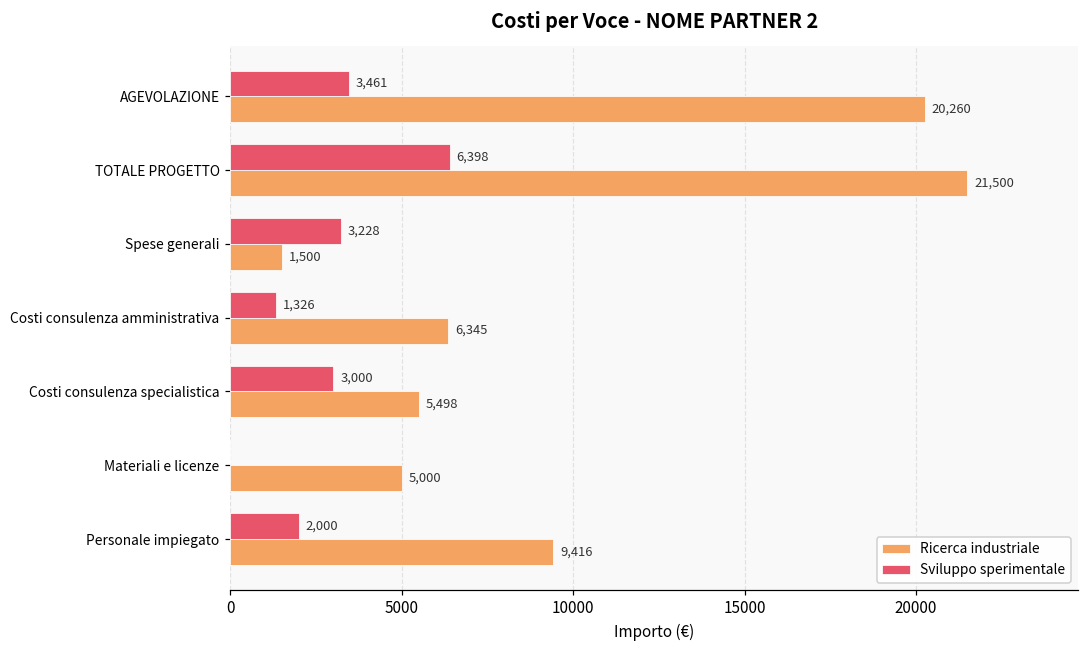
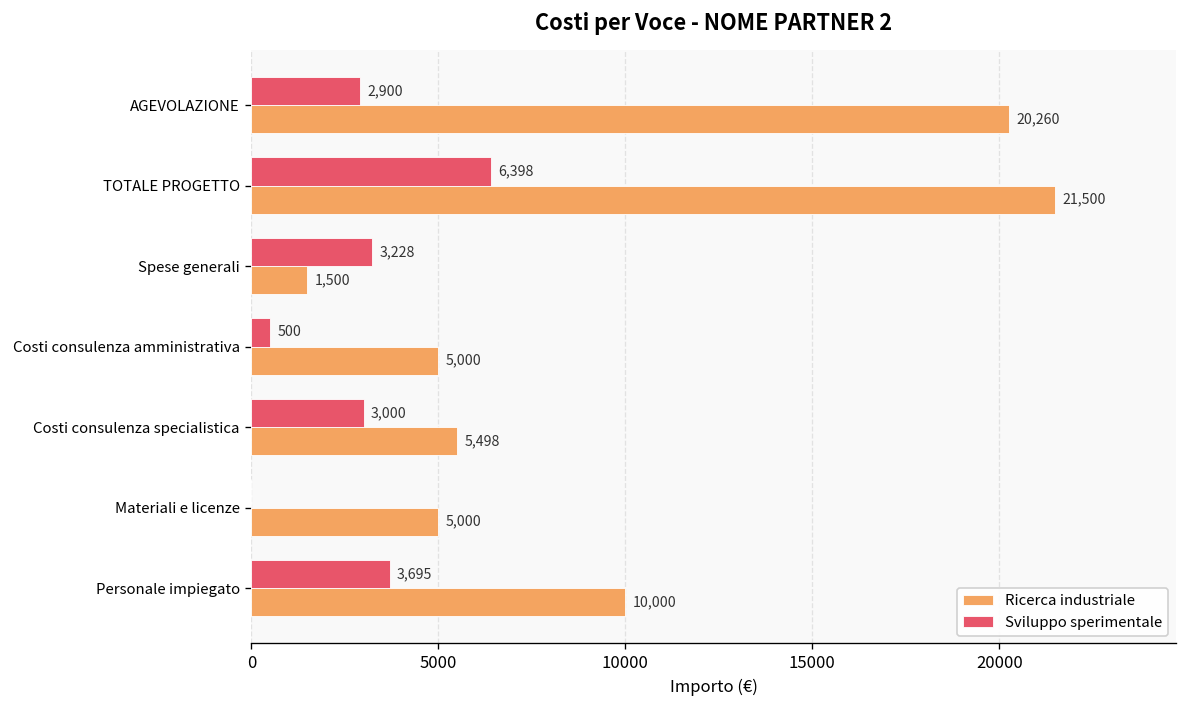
Sviluppo sperimentale, AGEVOLAZIONE: 3,461 -> 2,900
Sviluppo sperimentale, Costi consulenza amministrativa: 1,326 -> 500
Ricerca industriale, Costi consulenza amministrativa: 6,345 -> 5,000
Sviluppo sperimentale, Personale impiegato: 2,000 -> 3,695
Ricerca industriale, Personale impiegato: 9,416 -> 10,000
